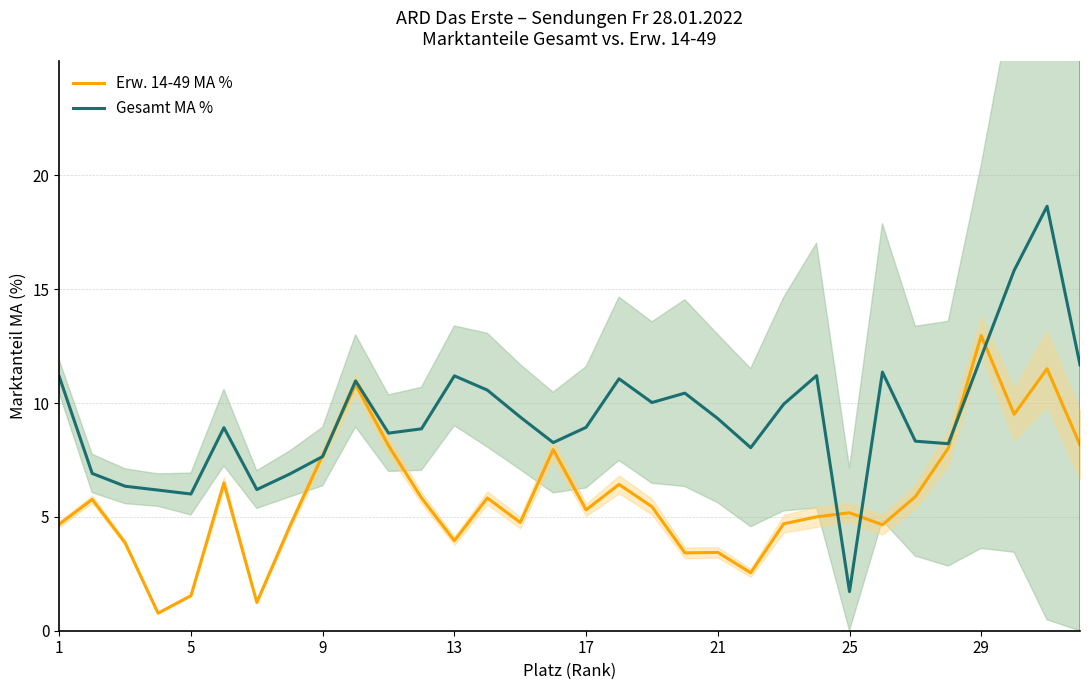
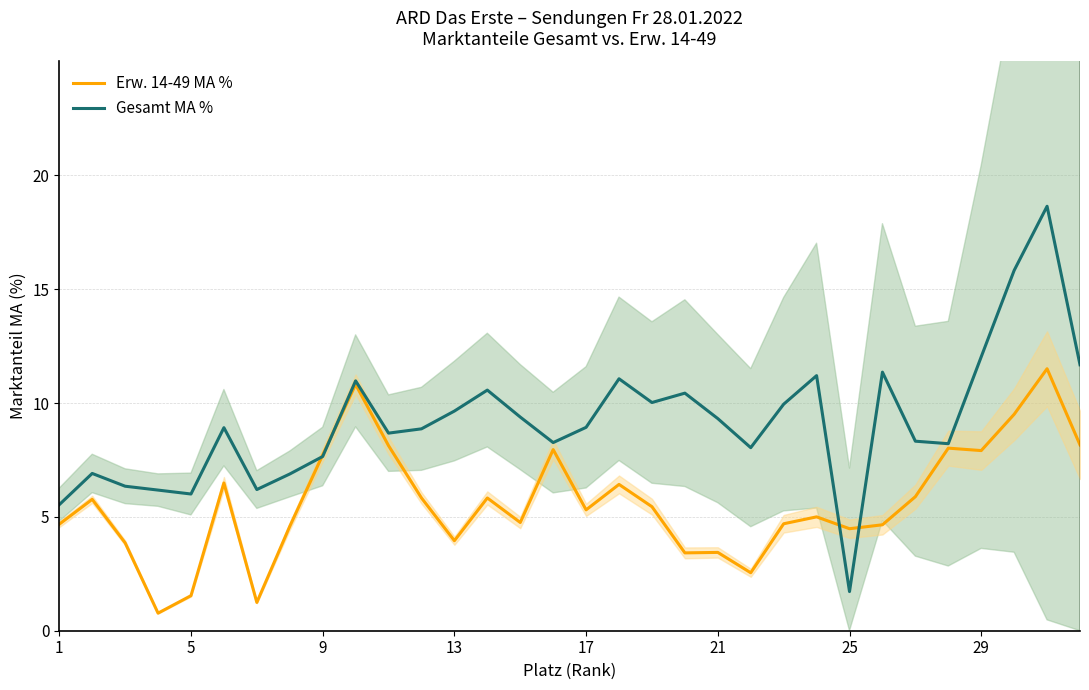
Gesamt MA %, 1: 11.2 -> 5.5
Gesamt MA %, 13: 11.2 -> 9.6
Erw. 14-49 MA %, 25: 5.2 -> 4.5
Erw. 14-49 MA %, 29: 13.0 -> 7.9
